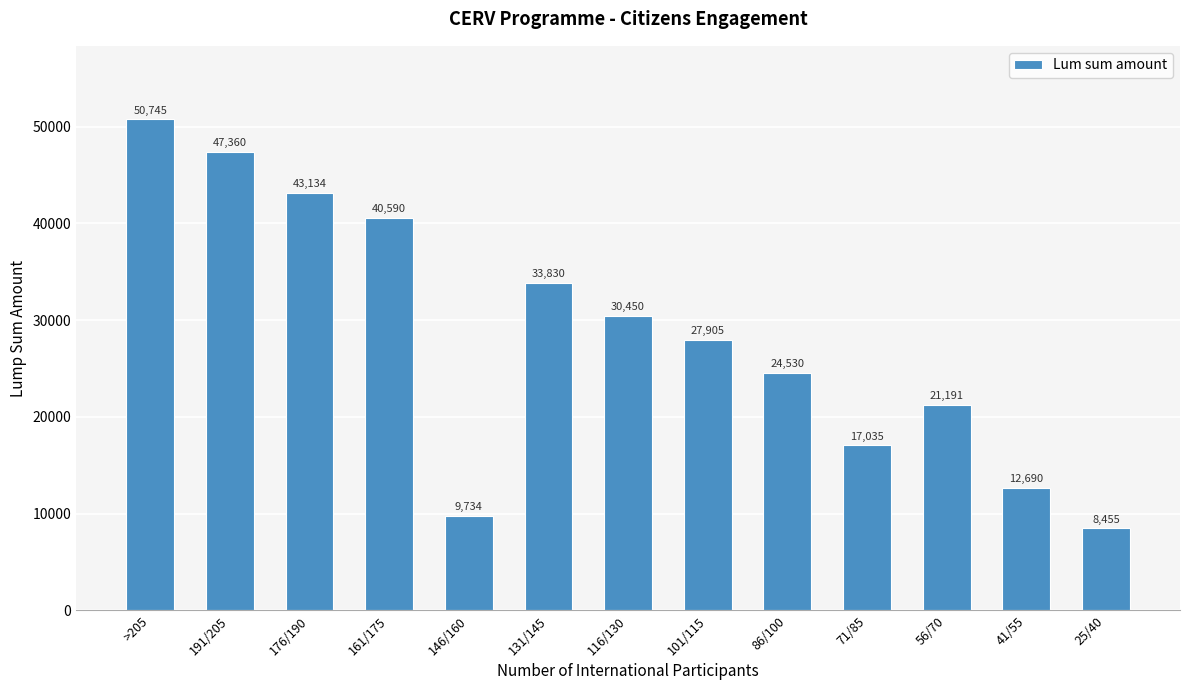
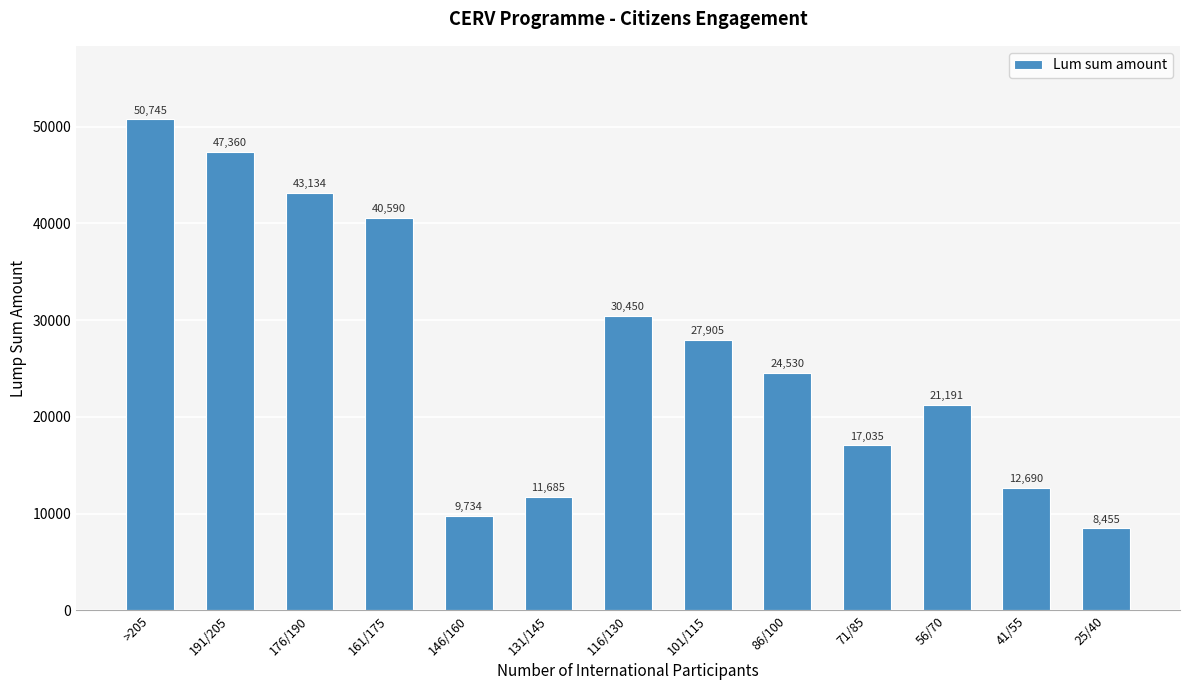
131/145: 33,830 -> 11,685
